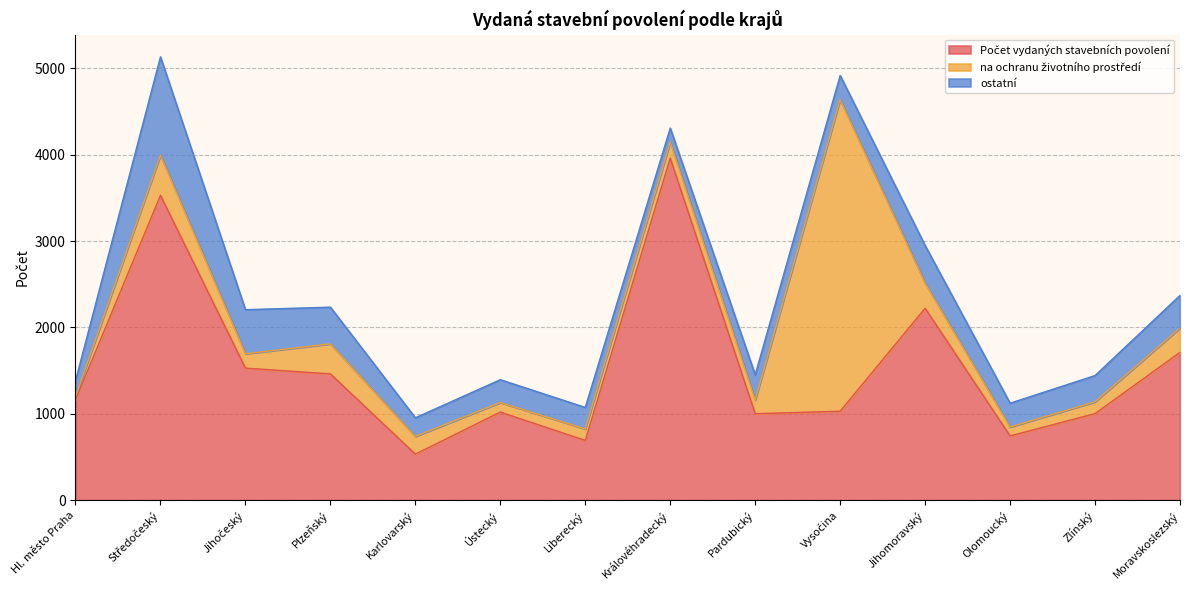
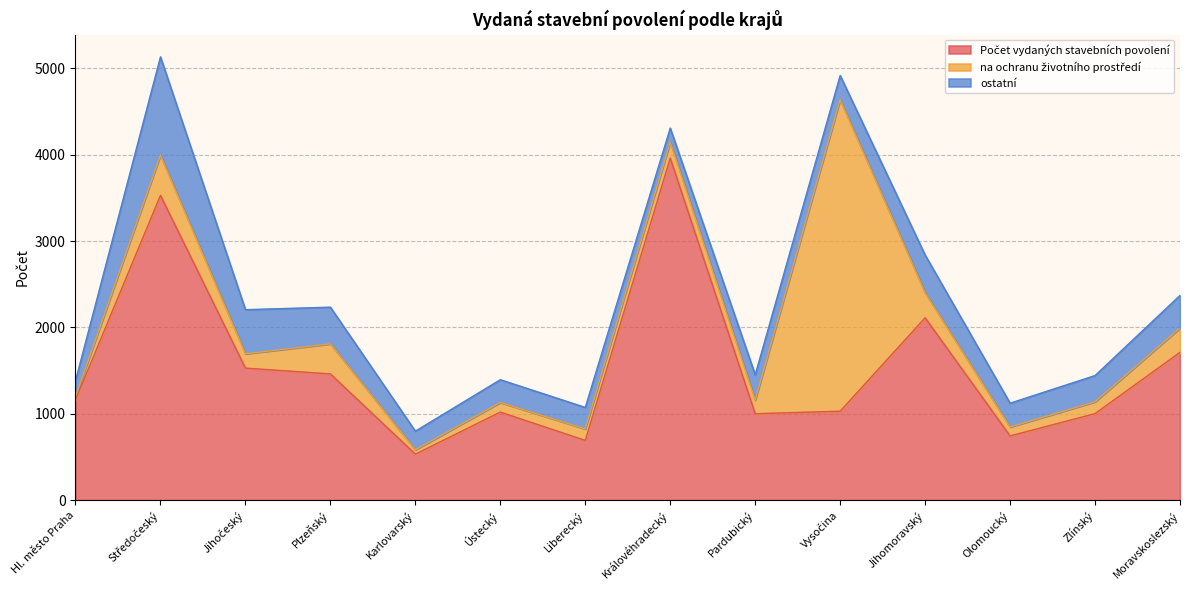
na ochranu životního prostředí, Karlovarský: 200 -> 100
Počet vydaných stavebních povolení, Jihomoravský: 2200 -> 2100
